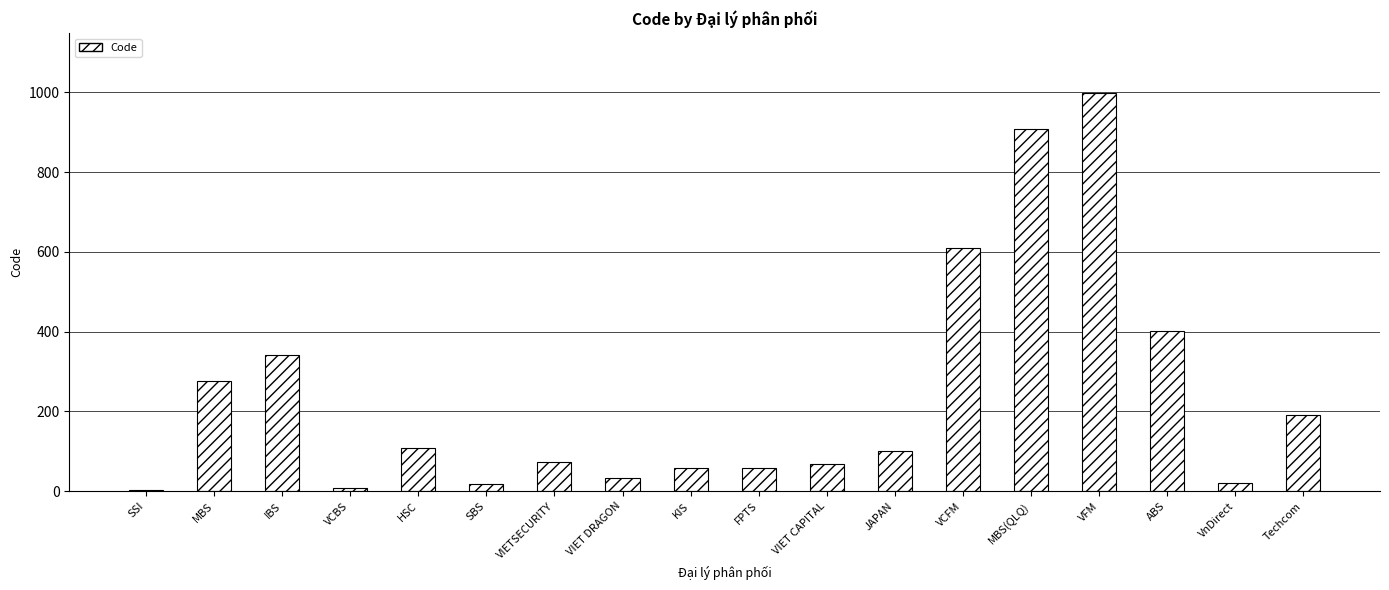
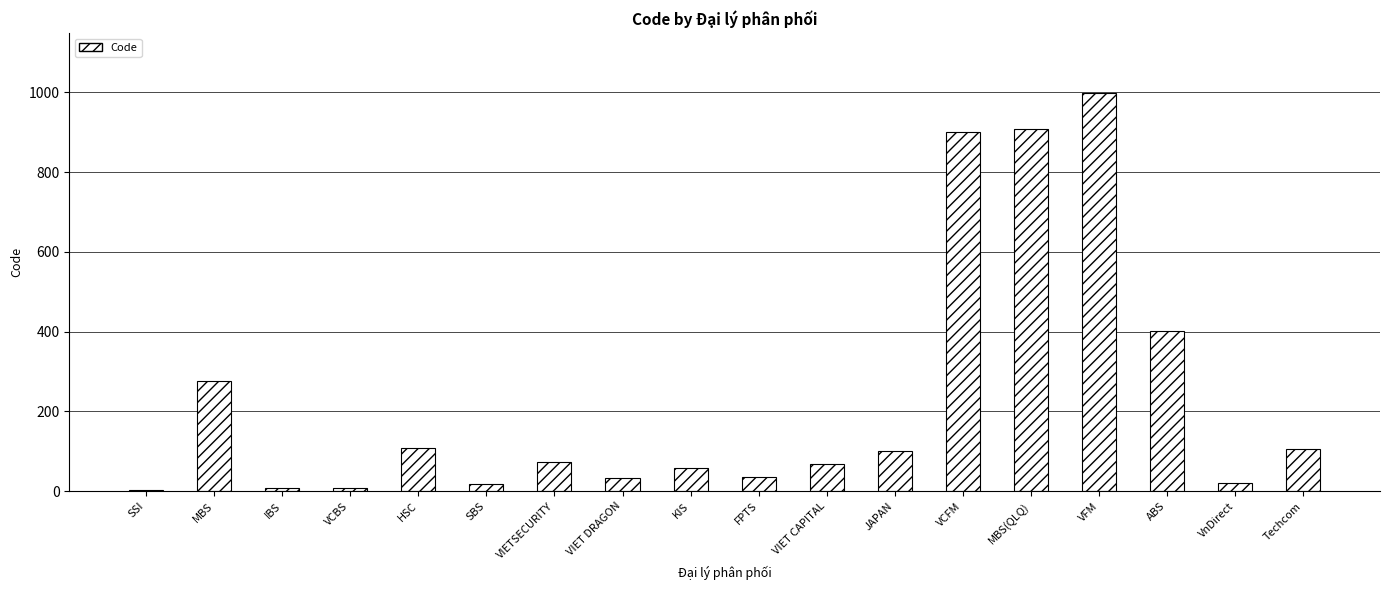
IBS: 340 -> 10
FPTS: 60 -> 40
VCFM: 610 -> 900
Techcom: 190 -> 110
